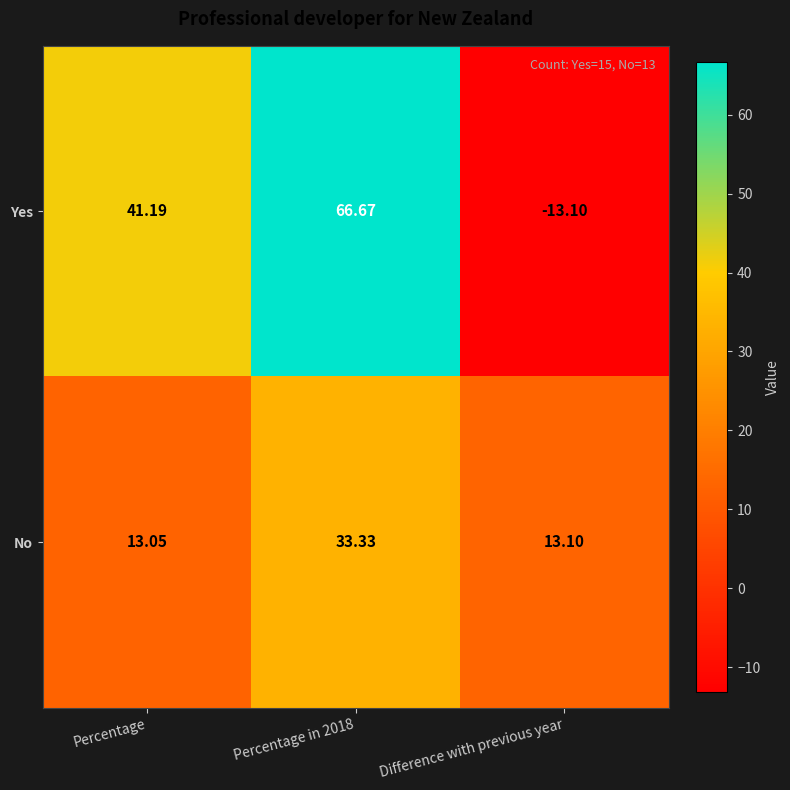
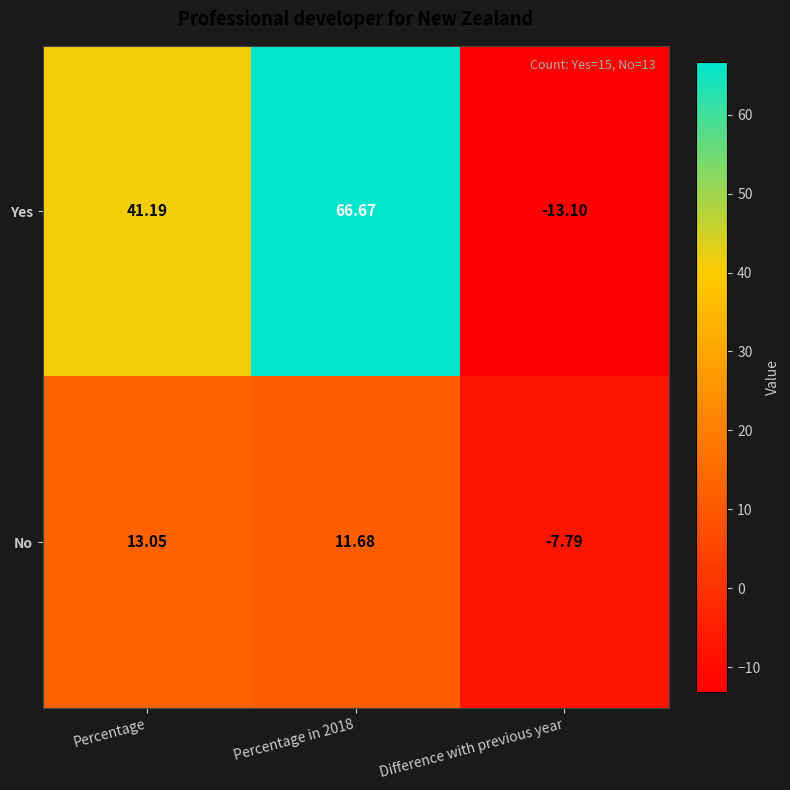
No, Percentage in 2018: 33.33 -> 11.68
No, Difference with previous year: 13.10 -> -7.79
